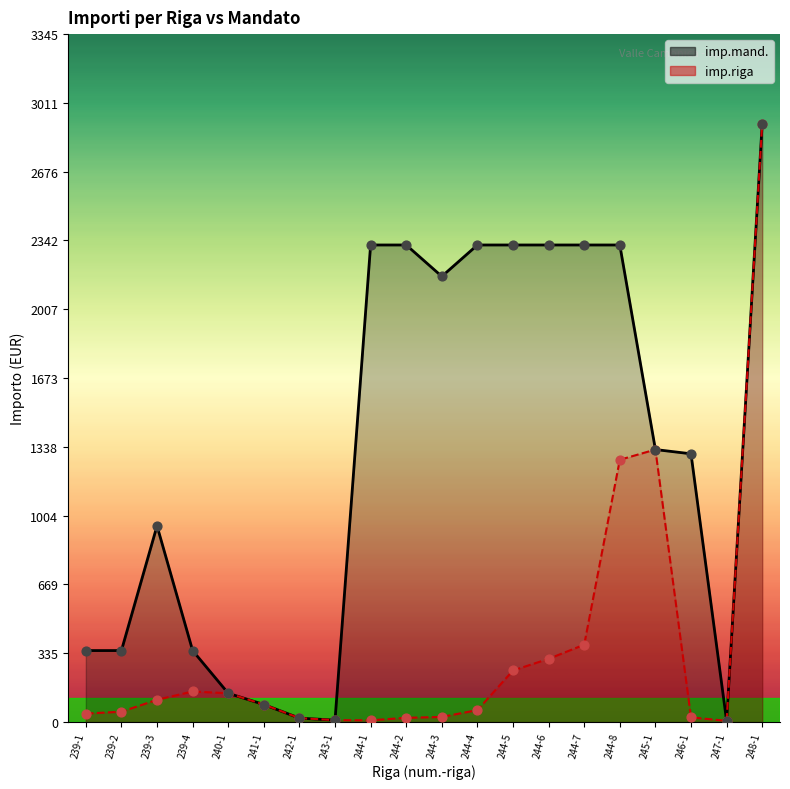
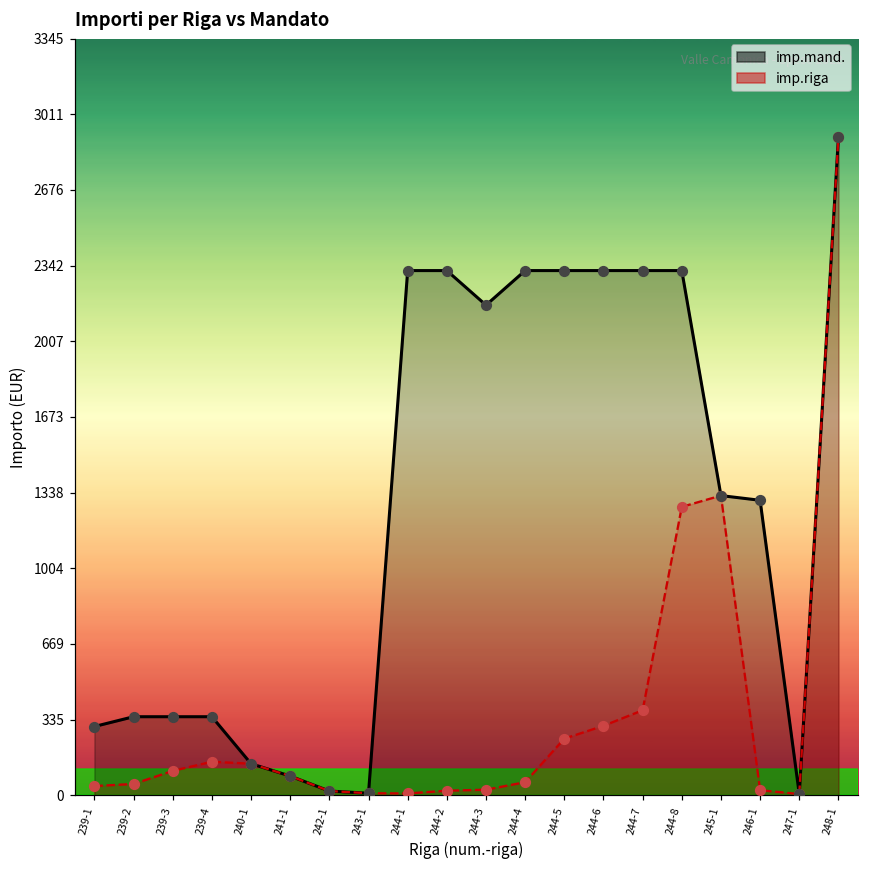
imp.mand., 239-1: 350 -> 300
imp.mand., 239-3: 950 -> 350
